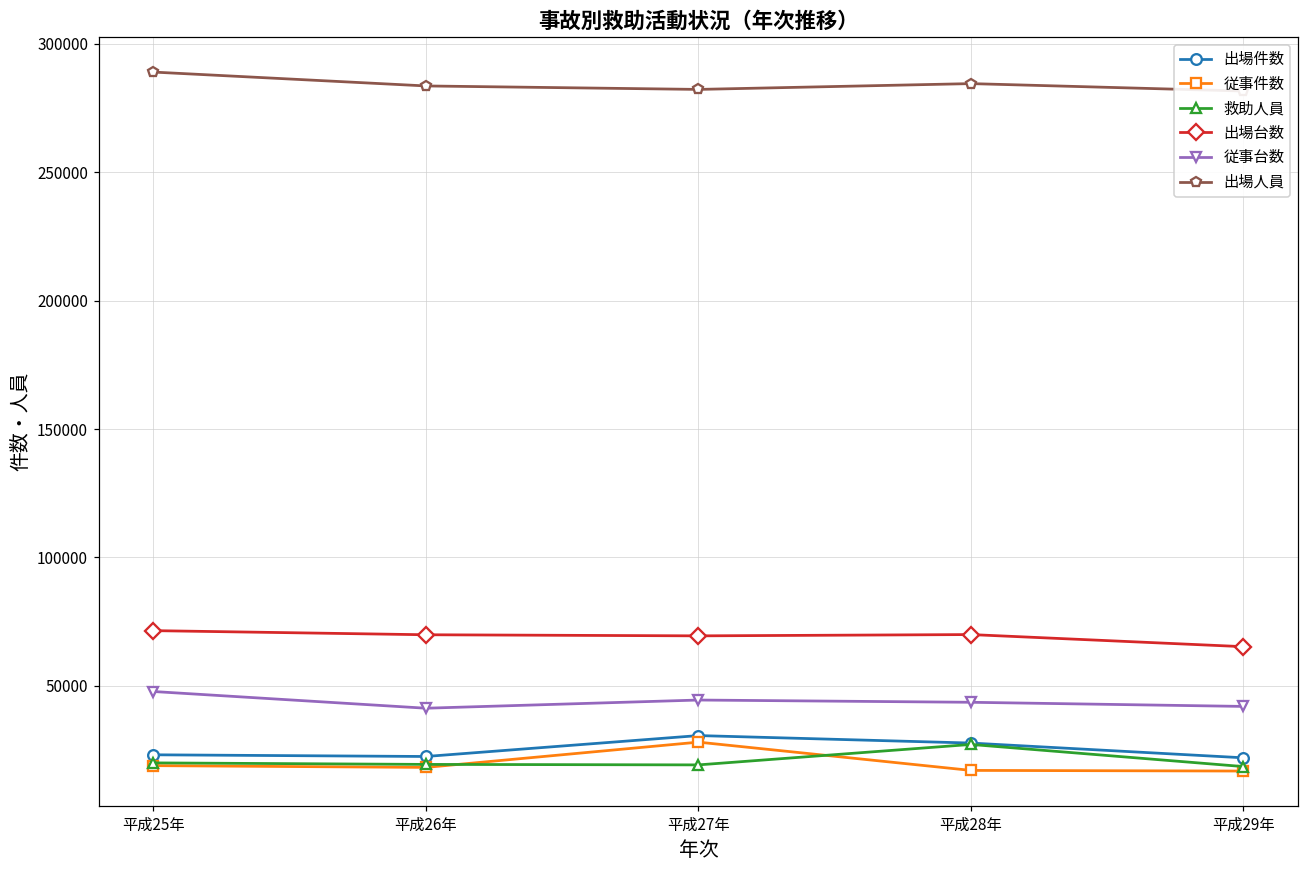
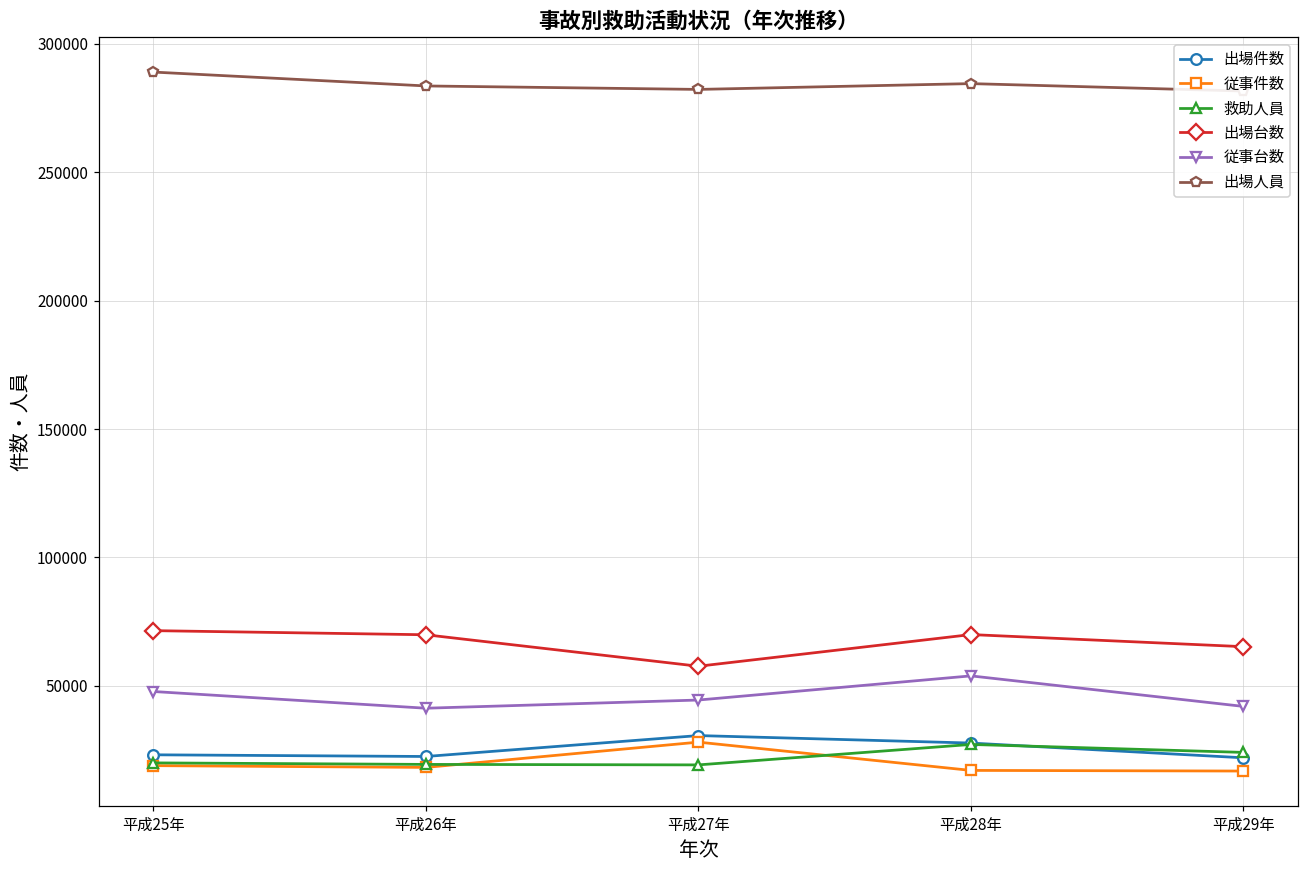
出場台数, 平成27年: 69000 -> 58000
従事台数, 平成28年: 44000 -> 54000
救助人員, 平成29年: 19000 -> 24000
